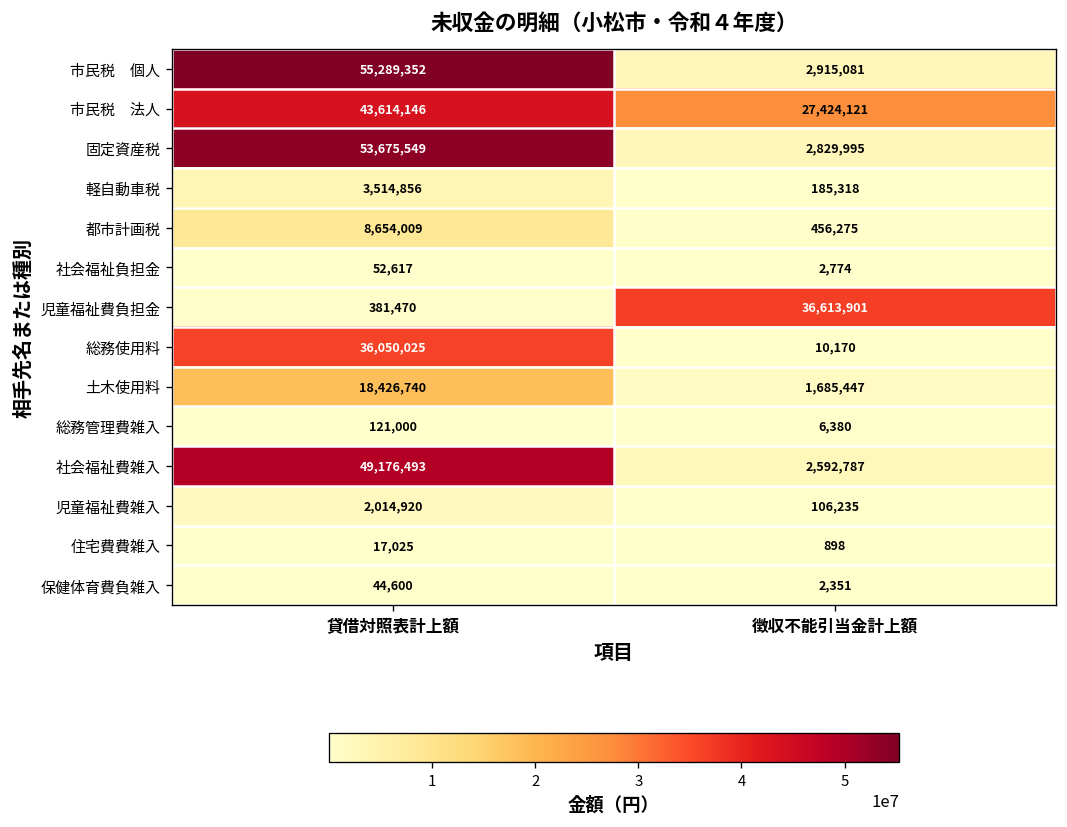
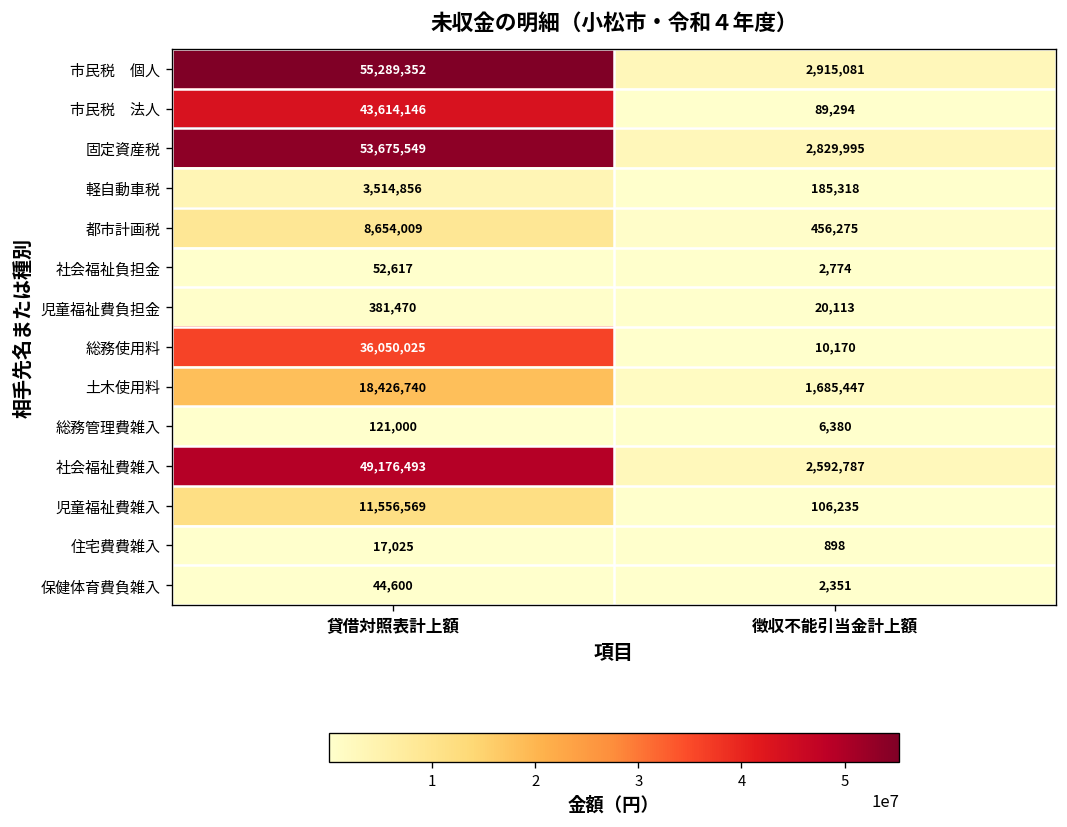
市民税 法人, 徴収不能引当金計上額: 27,424,121 -> 89,294
児童福祉費負担金, 徴収不能引当金計上額: 36,613,901 -> 20,113
児童福祉費雑入, 貸借対照表計上額: 2,014,920 -> 11,556,569
